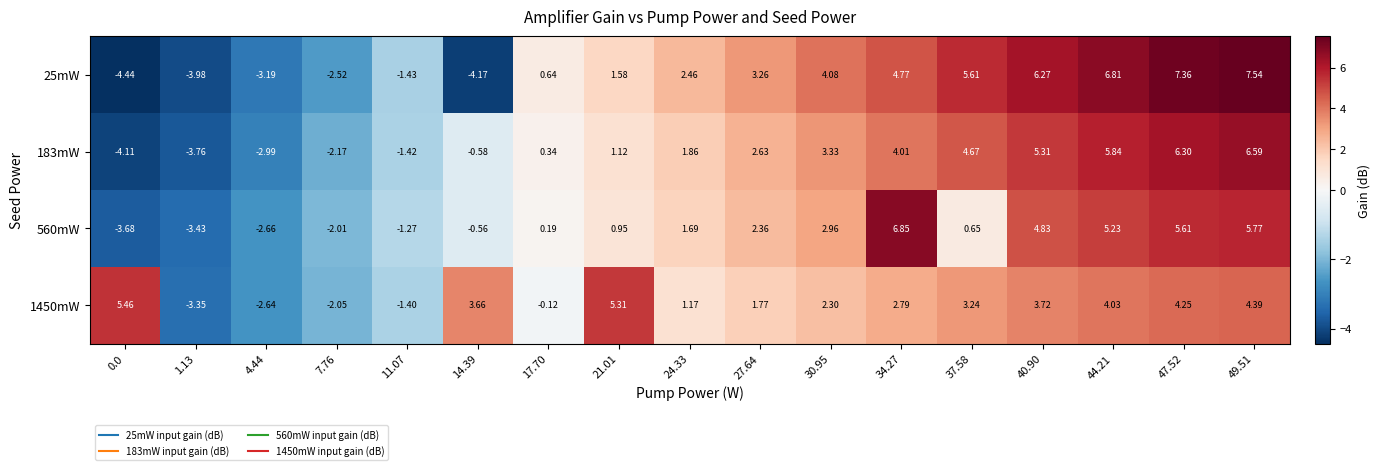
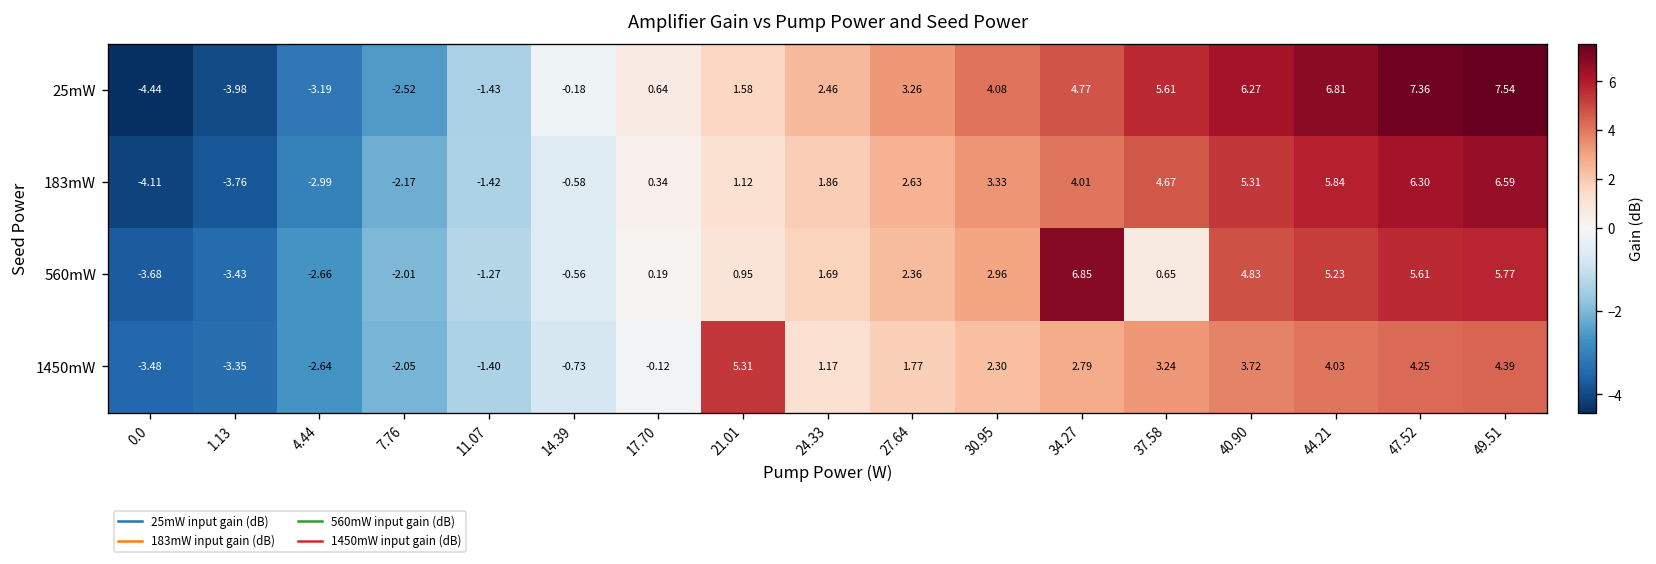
25mW, 14.39: -4.17 -> -0.18
1450mW, 0.0: 5.46 -> -3.48
1450mW, 14.39: 3.66 -> -0.73
